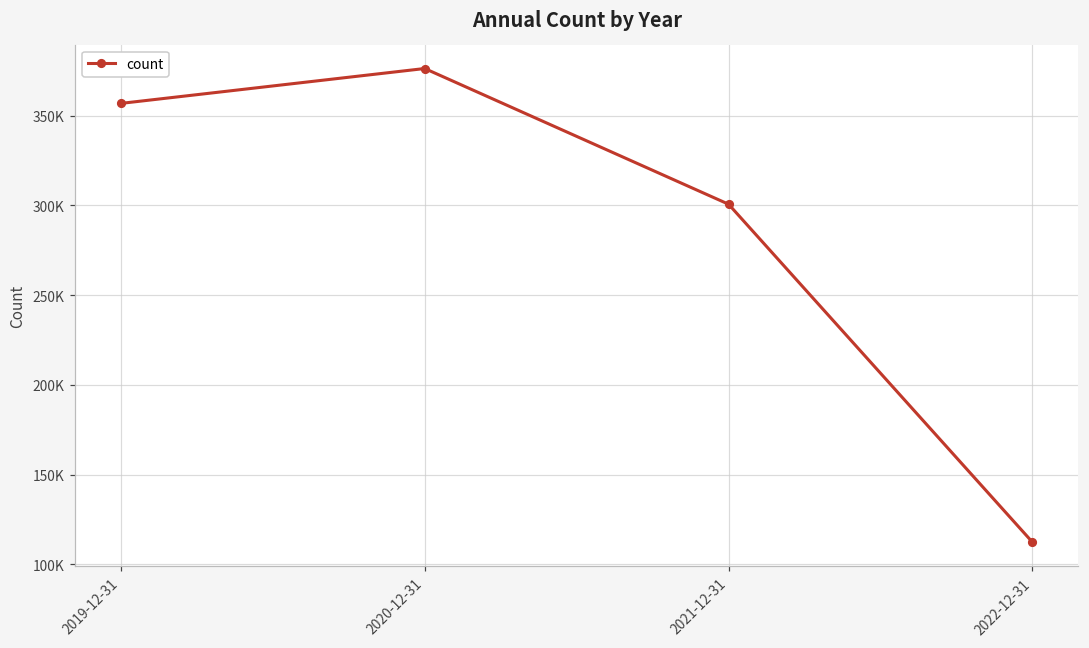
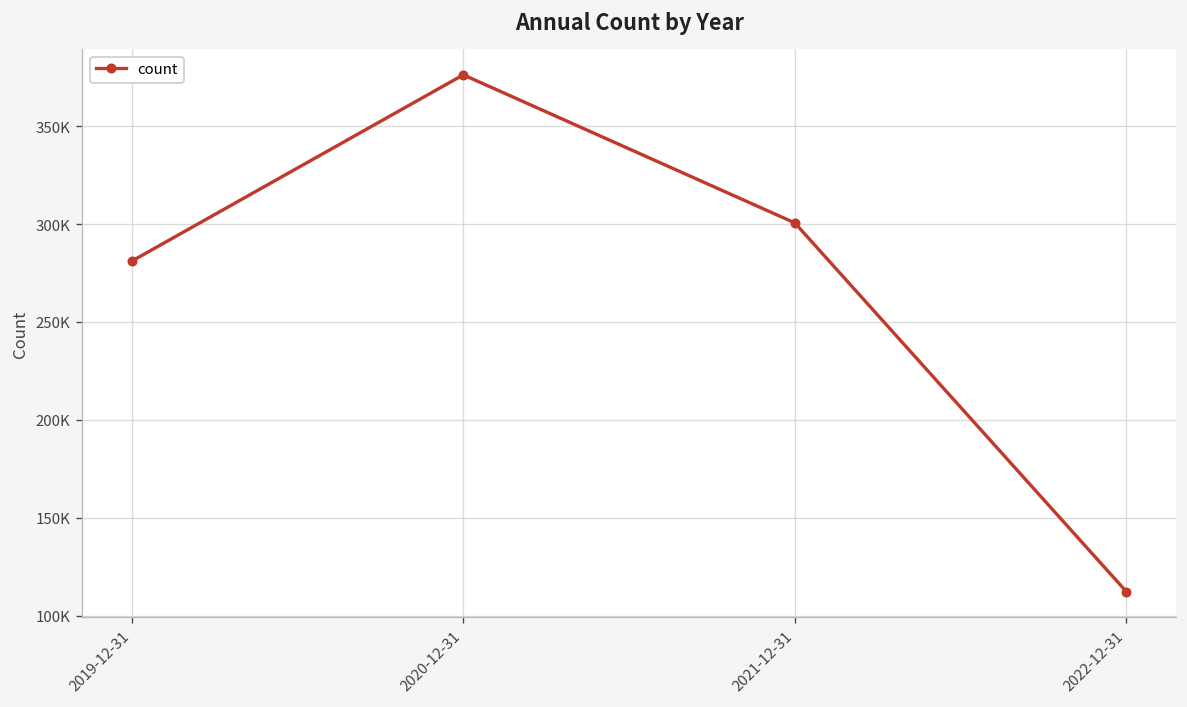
2019-12-31: 357000 -> 281000
